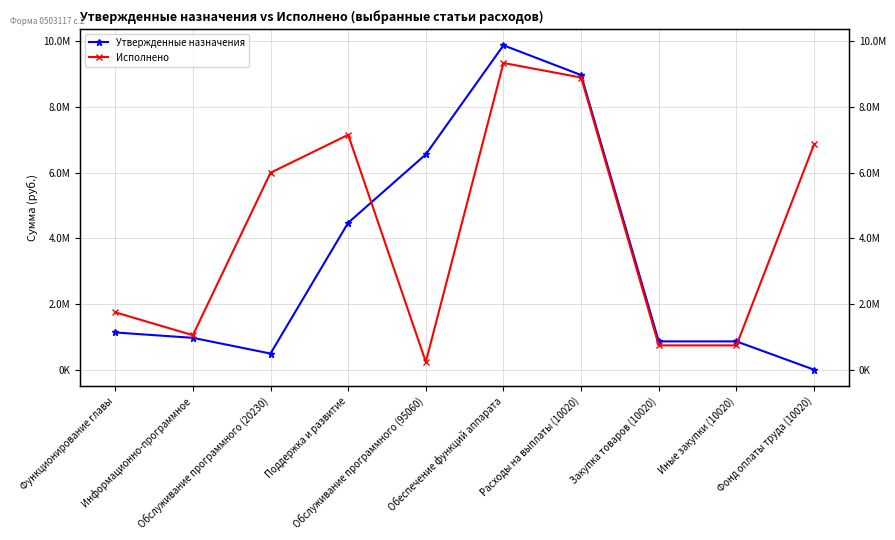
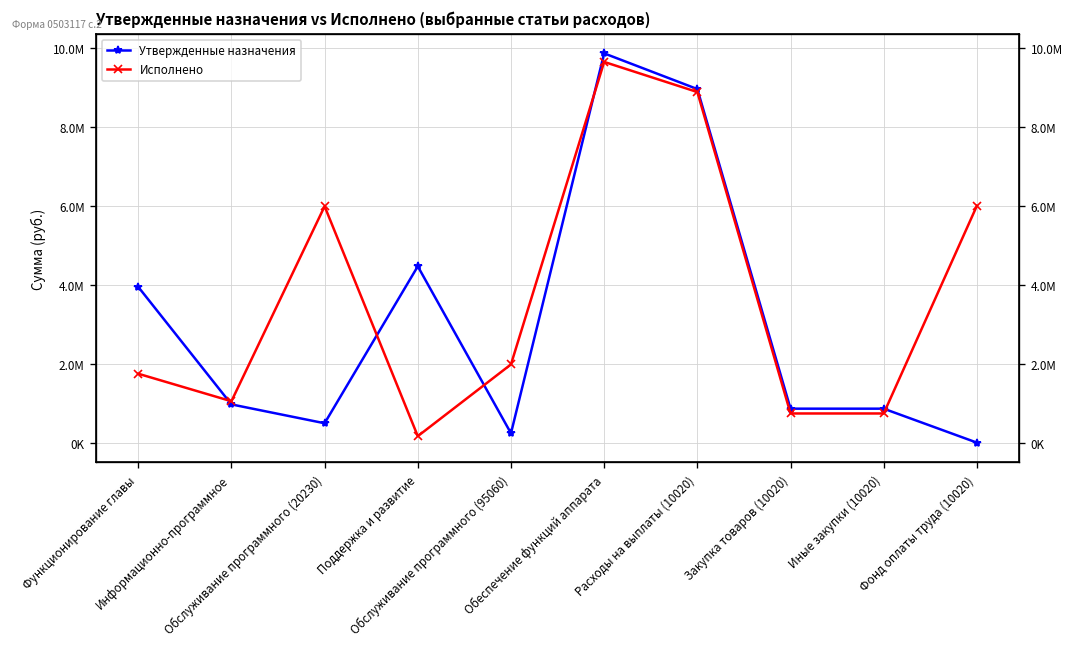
Утвержденные назначения, Функционирование главы: 1100000 -> 4000000
Исполнено, Поддержка и развитие: 7200000 -> 200000
Утвержденные назначения, Обслуживание программного (95060): 6600000 -> 200000
Исполнено, Обслуживание программного (95060): 200000 -> 2000000
Исполнено, Обеспечение функций аппарата: 9300000 -> 9700000
Исполнено, Фонд оплаты труда (10020): 6900000 -> 6000000
